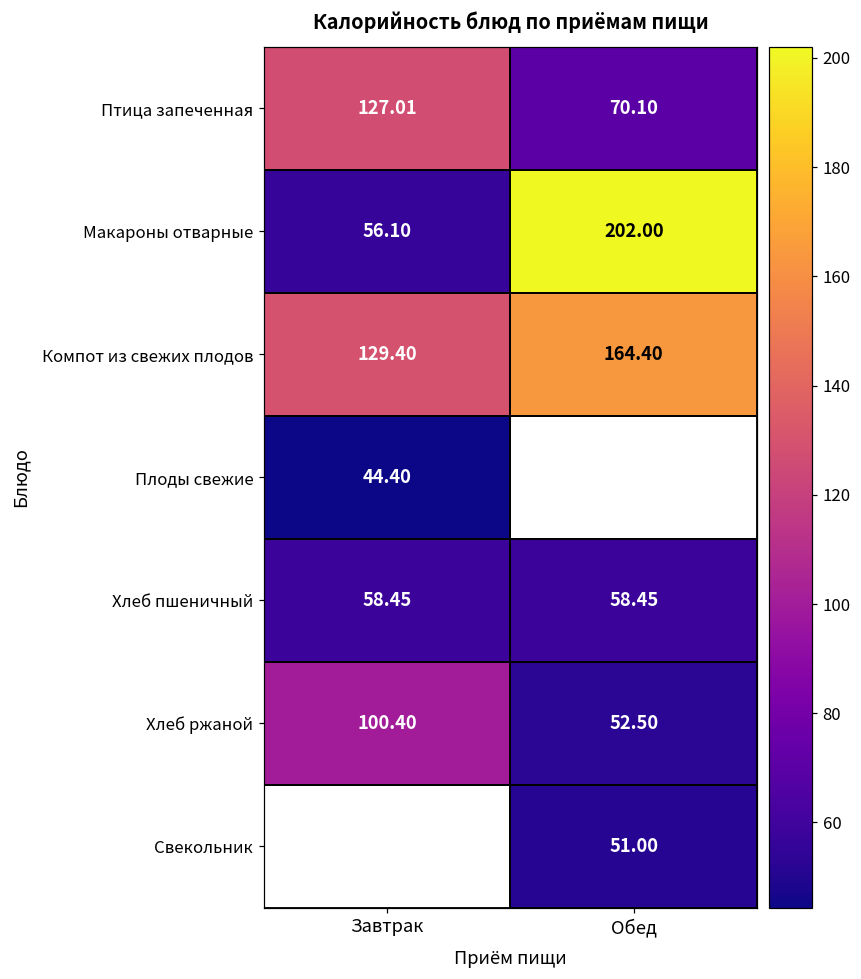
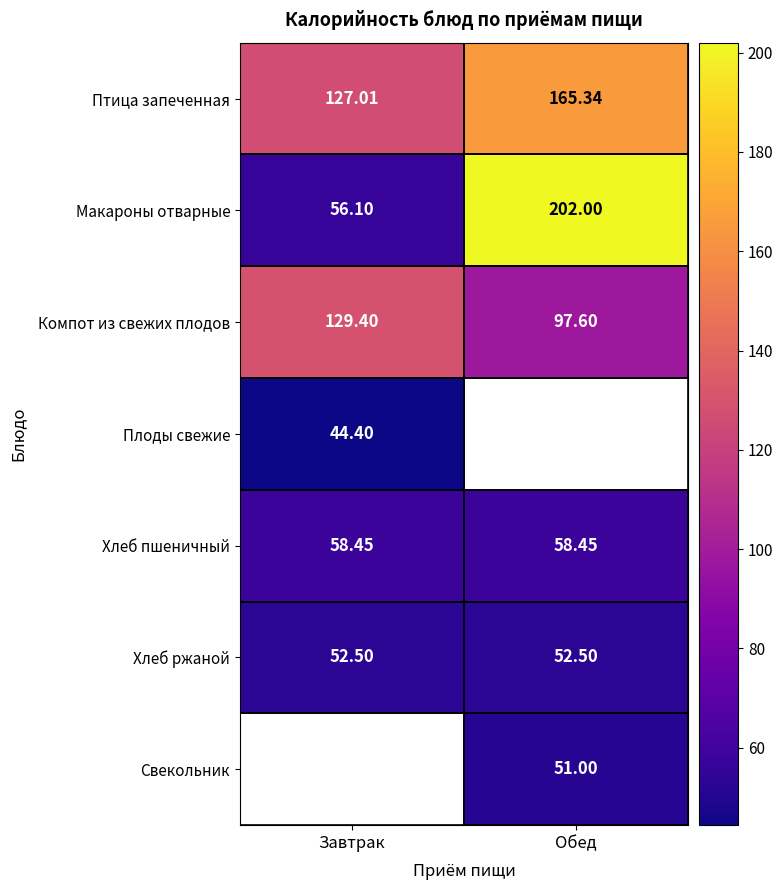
Птица запеченная, Обед: 70.10 -> 165.34
Компот из свежих плодов, Обед: 164.40 -> 97.60
Хлеб ржаной, Завтрак: 100.40 -> 52.50
